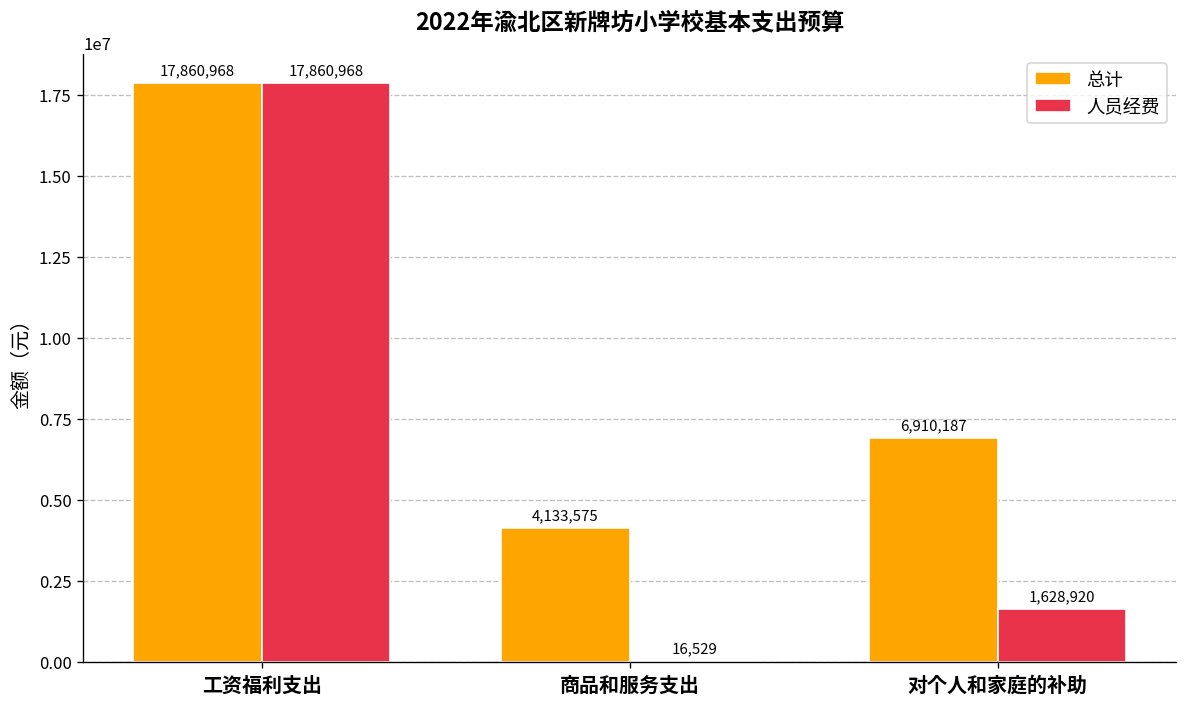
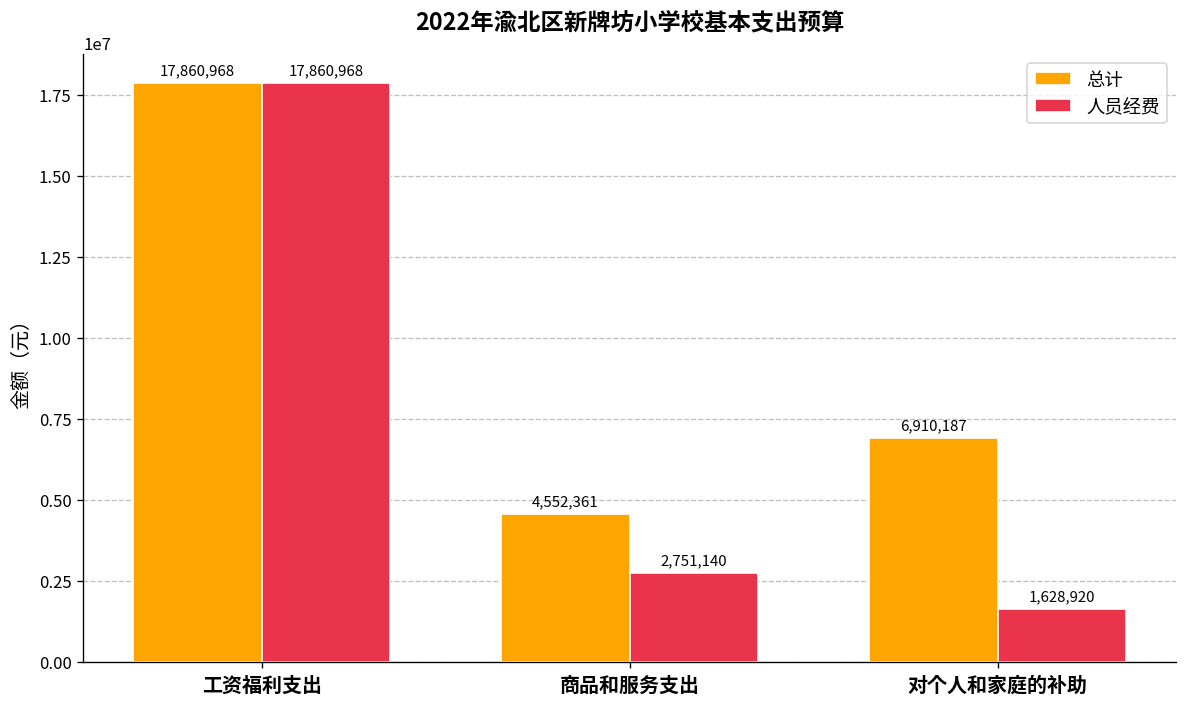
总计, 商品和服务支出: 4,133,575 -> 4,552,361
人员经费, 商品和服务支出: 16,529 -> 2,751,140
